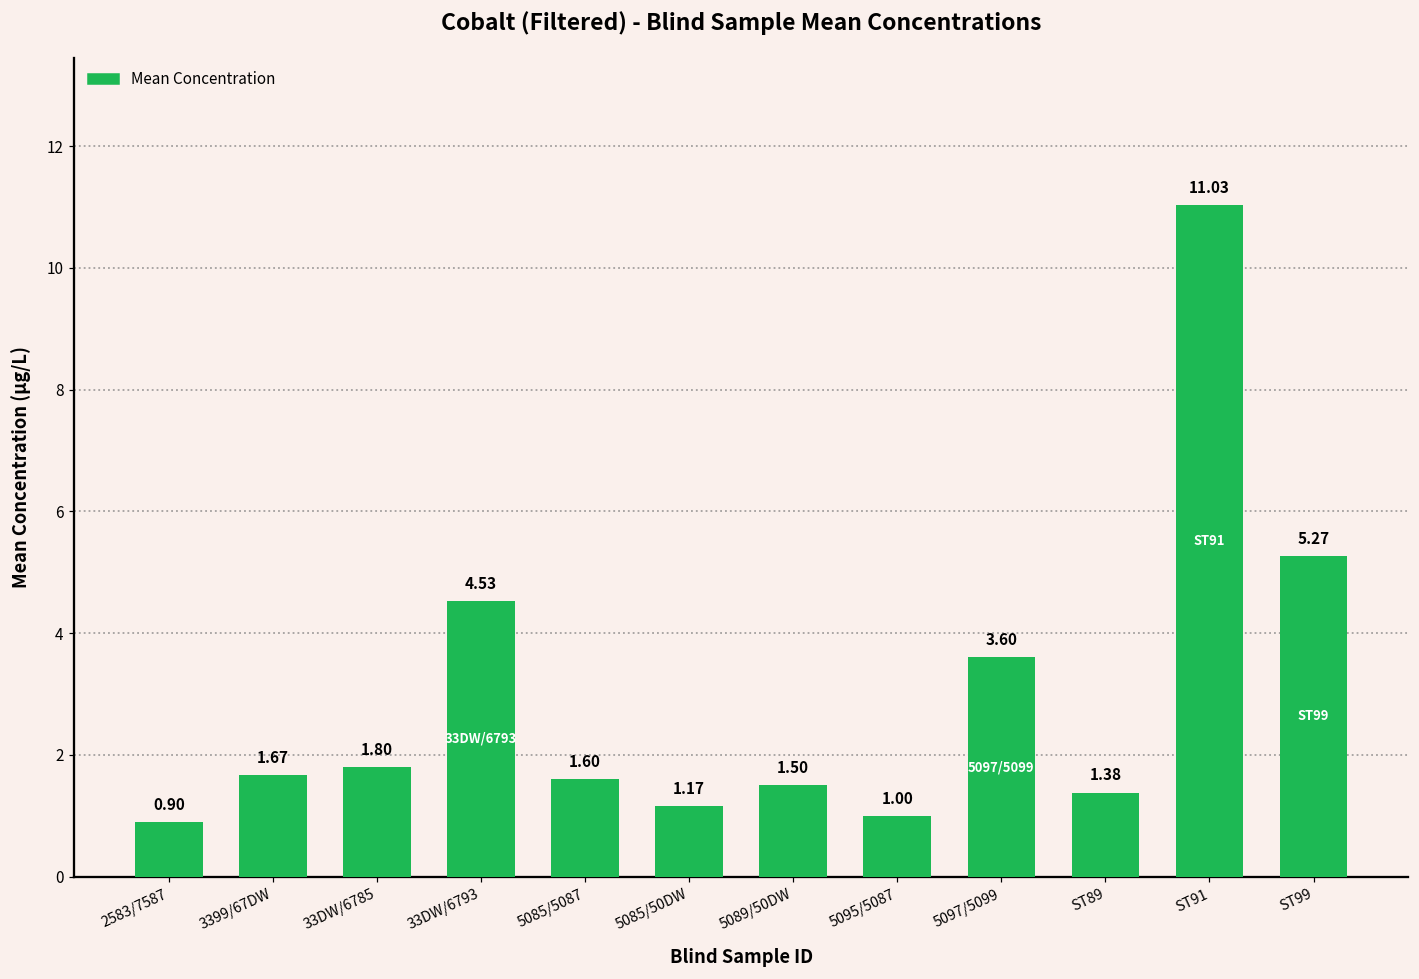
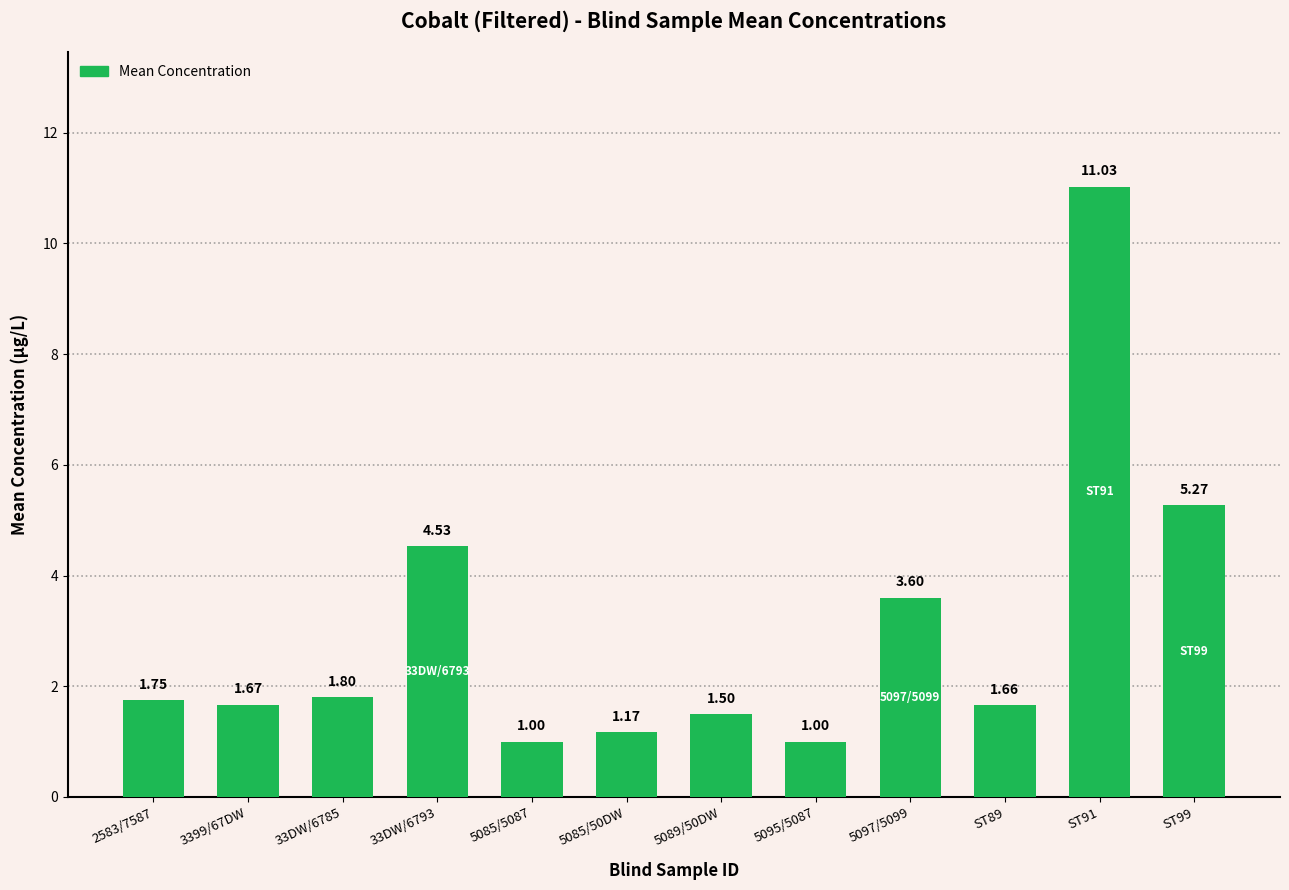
2583/7587: 0.90 -> 1.75
5085/5087: 1.60 -> 1.00
ST89: 1.38 -> 1.66
